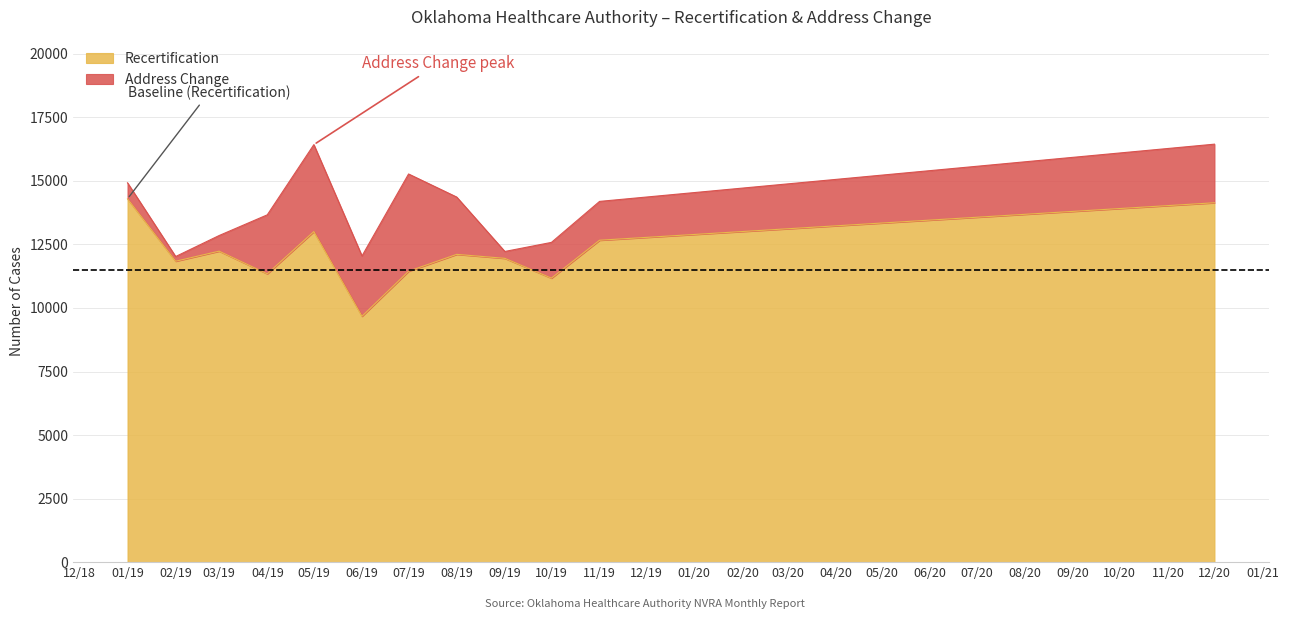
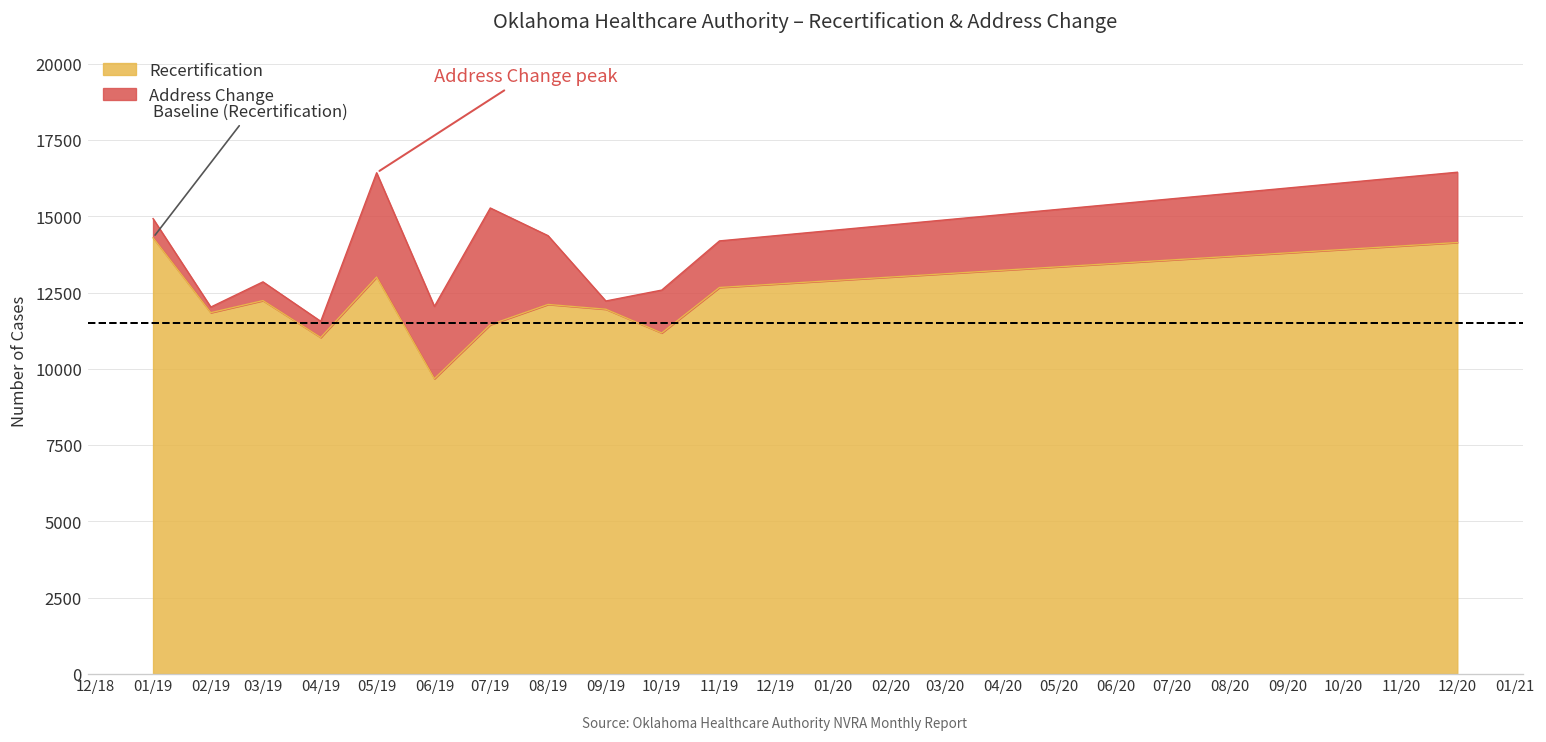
Recertification, 04/19: 11300 -> 11000
Address Change, 04/19: 2300 -> 500
